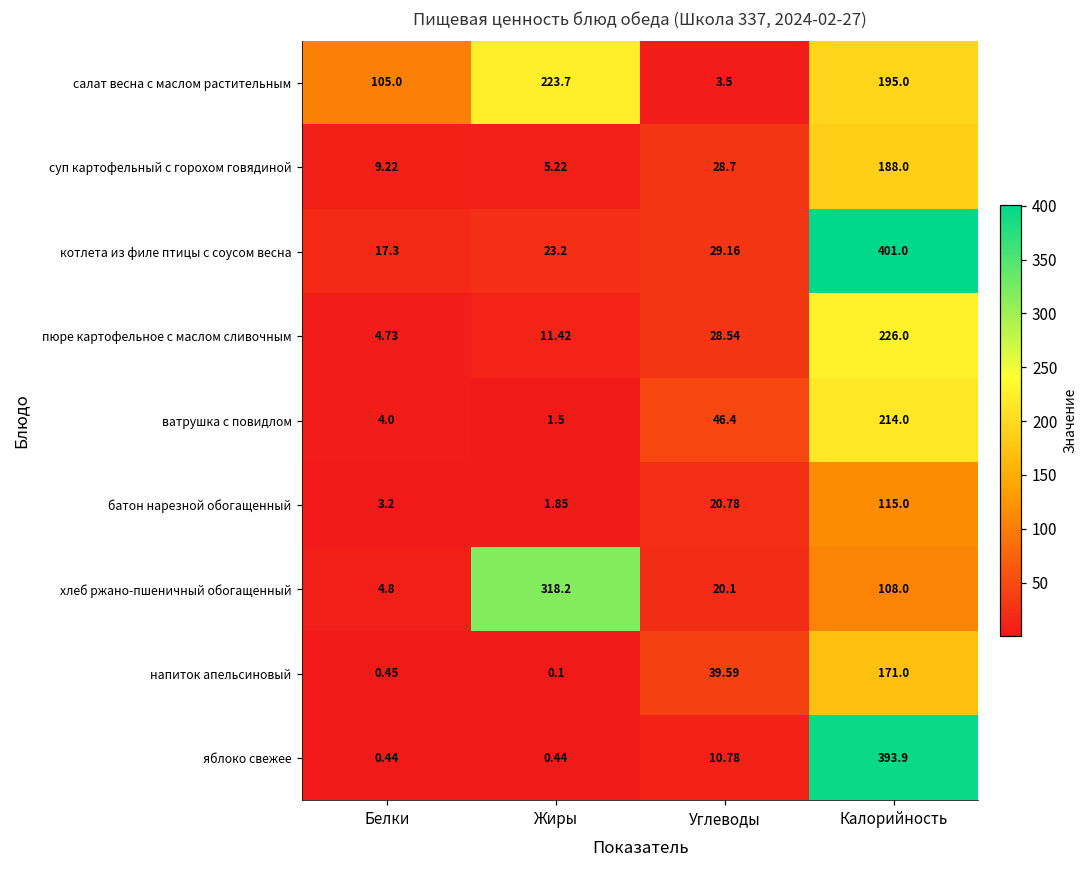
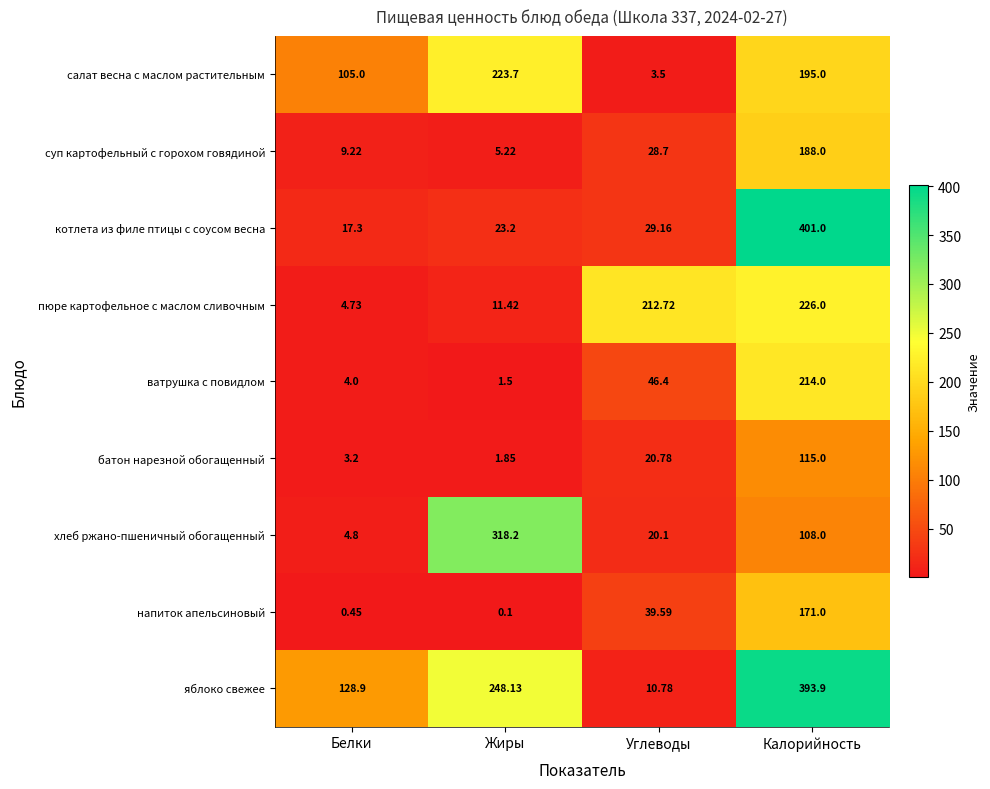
пюре картофельное с маслом сливочным, Углеводы: 28.54 -> 212.72
яблоко свежее, Белки: 0.44 -> 128.9
яблоко свежее, Жиры: 0.44 -> 248.13
